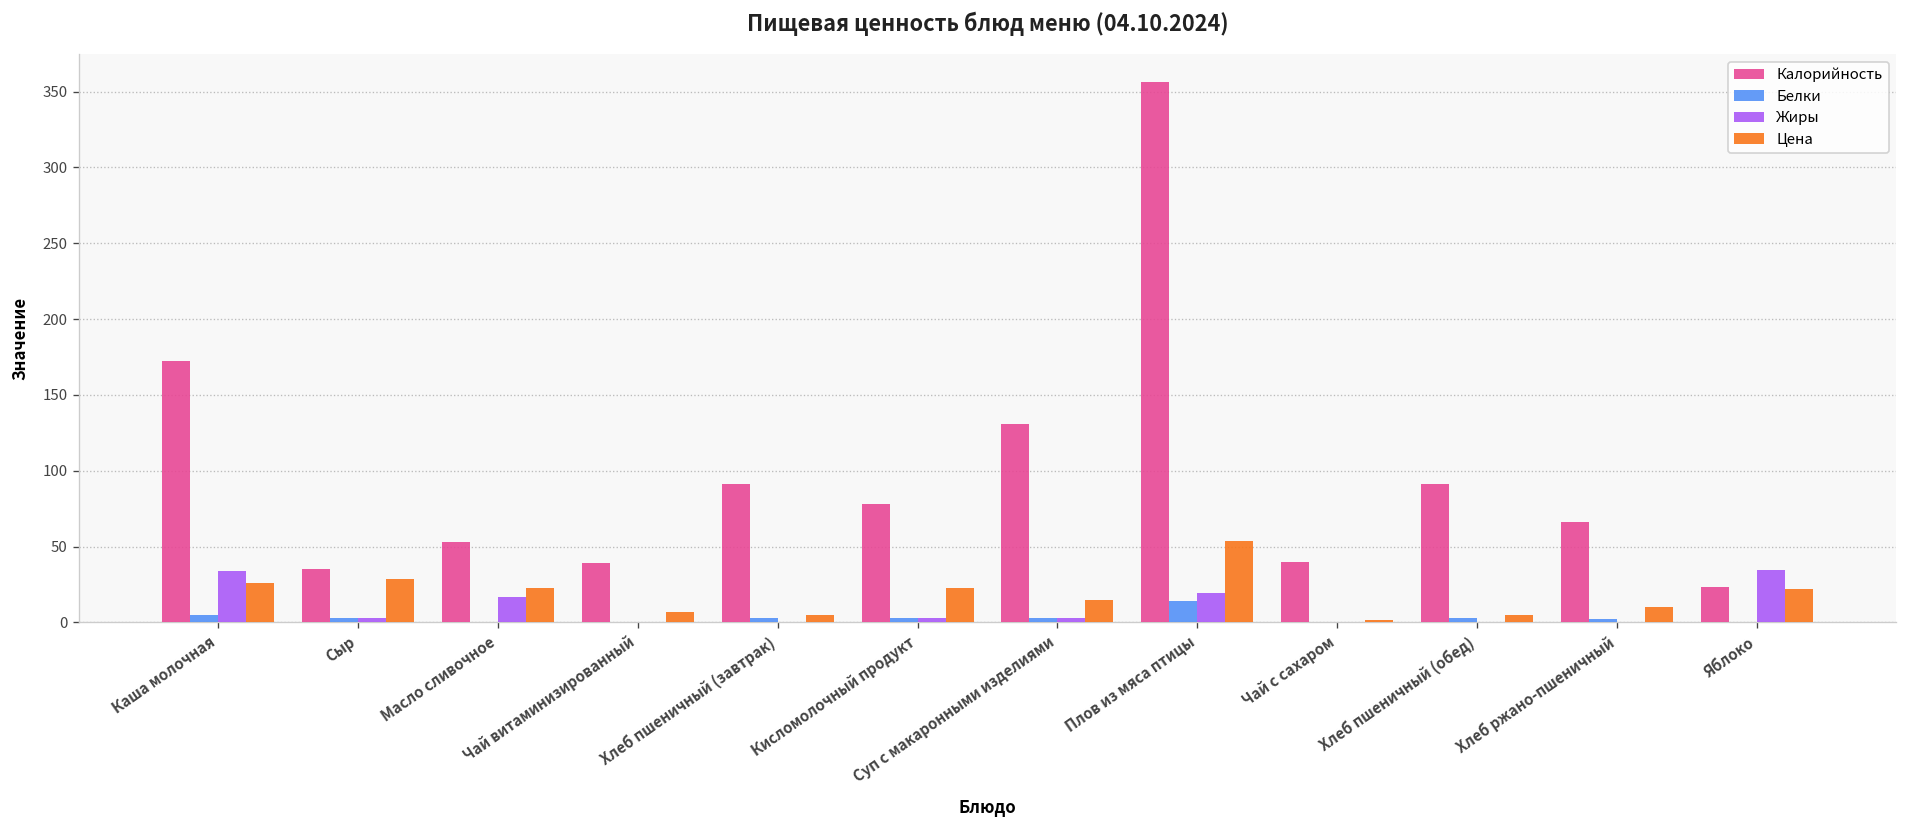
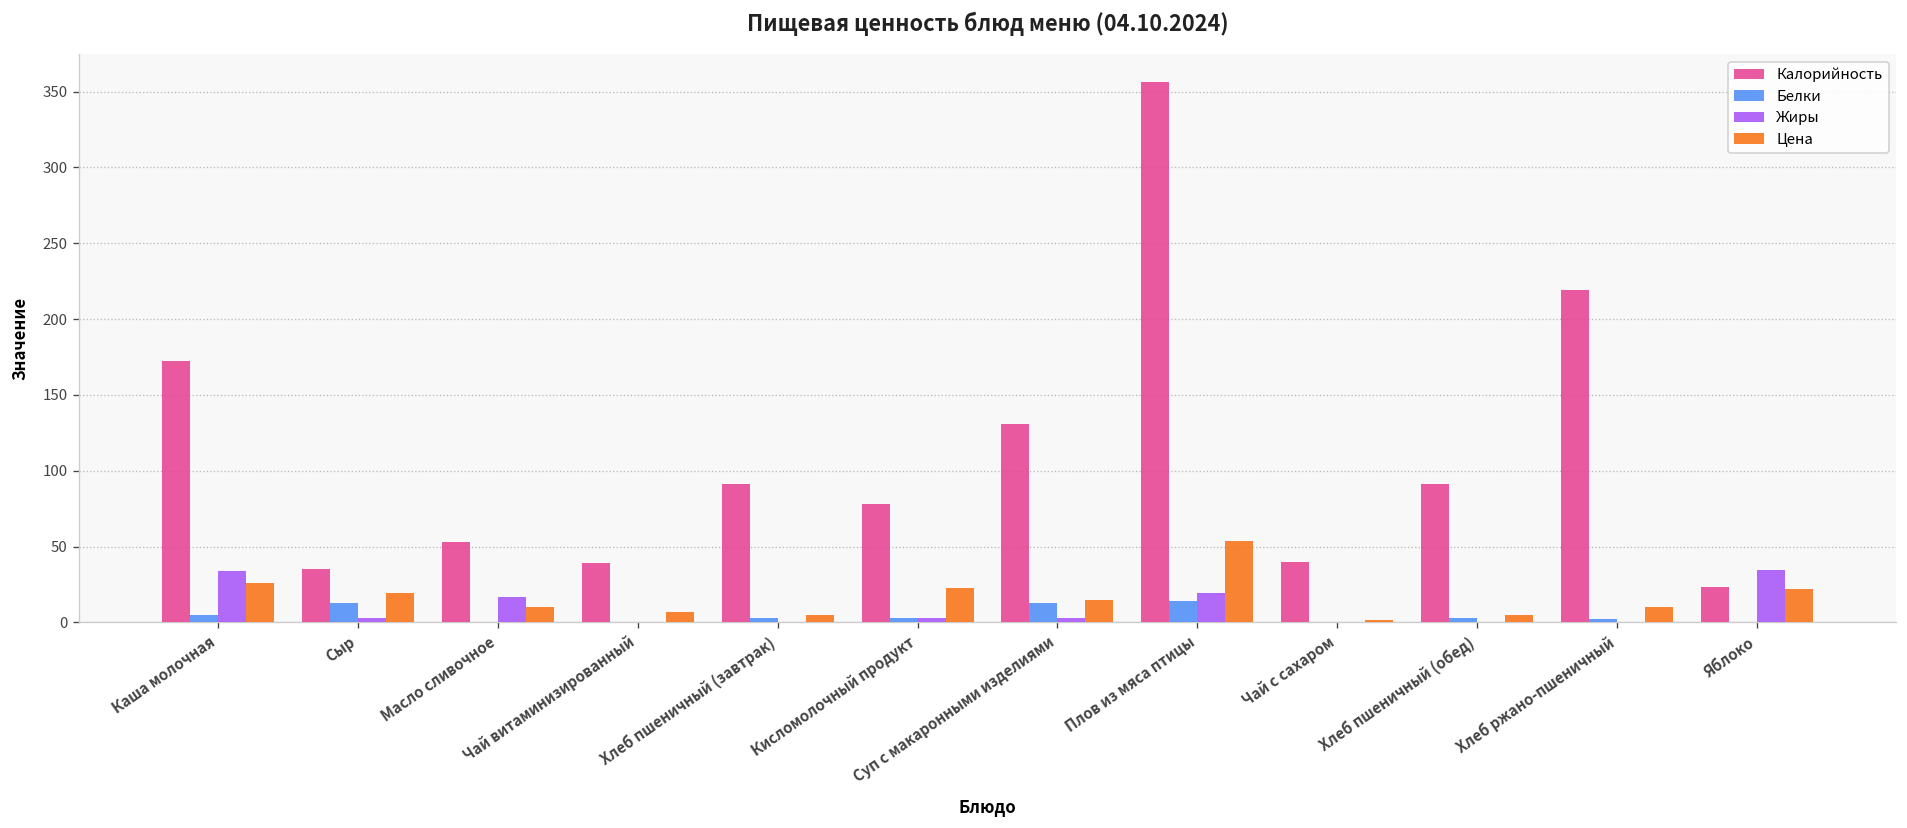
Белки, Сыр: 3 -> 13
Цена, Сыр: 29 -> 20
Цена, Масло сливочное: 23 -> 10
Белки, Суп с макаронными изделиями: 3 -> 13
Калорийность, Хлеб ржано-пшеничный: 66 -> 220
